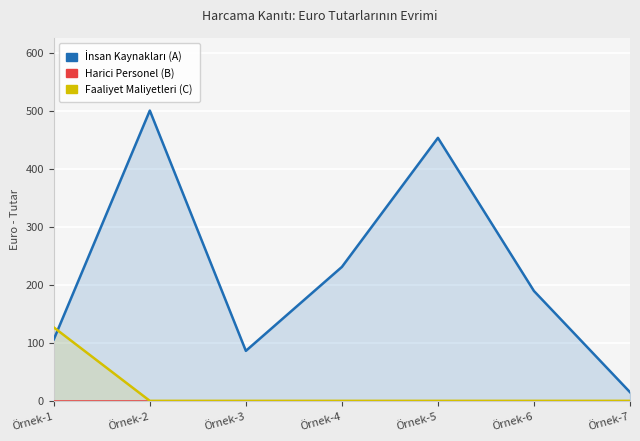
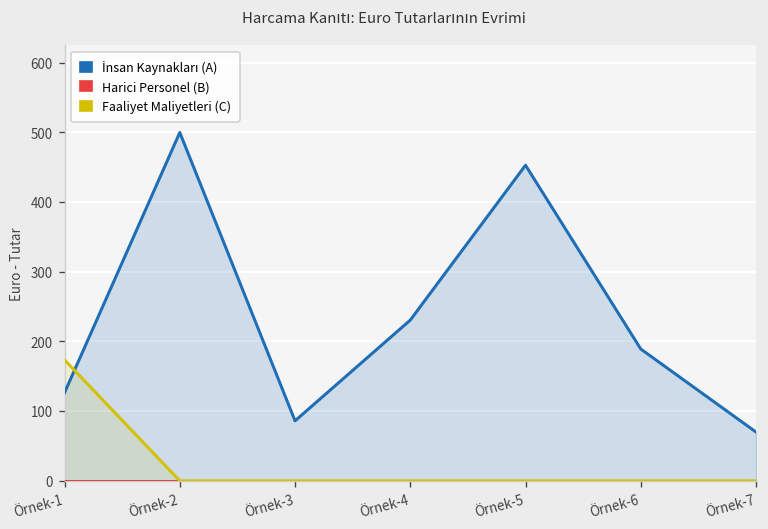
İnsan Kaynakları (A), Örnek-1: 110 -> 130
Faaliyet Maliyetleri (C), Örnek-1: 130 -> 170
İnsan Kaynakları (A), Örnek-7: 10 -> 70
